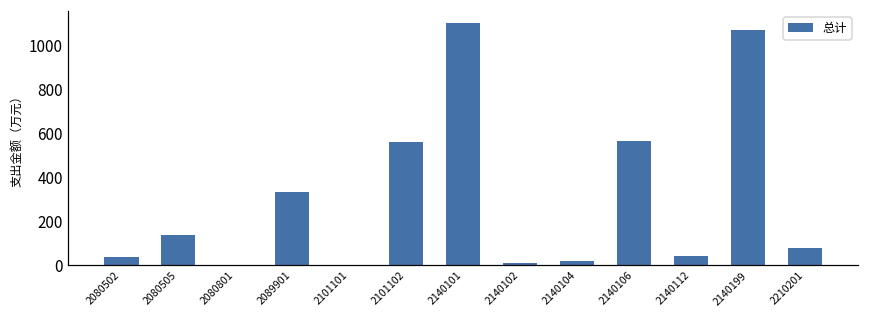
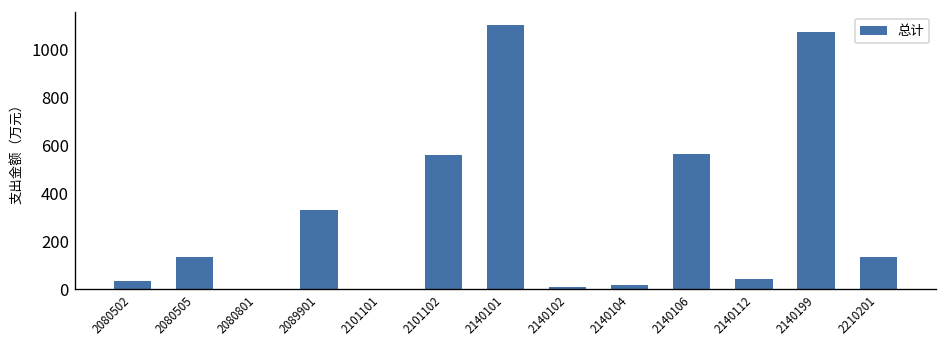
2210201: 80 -> 130
